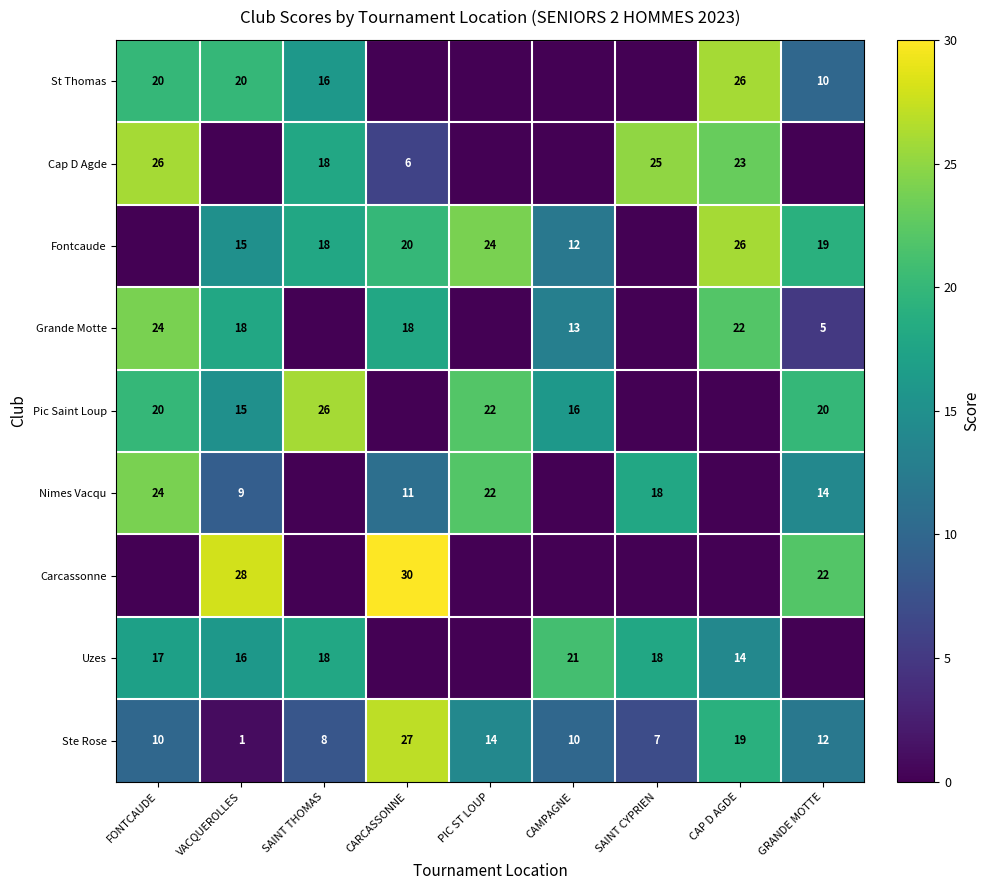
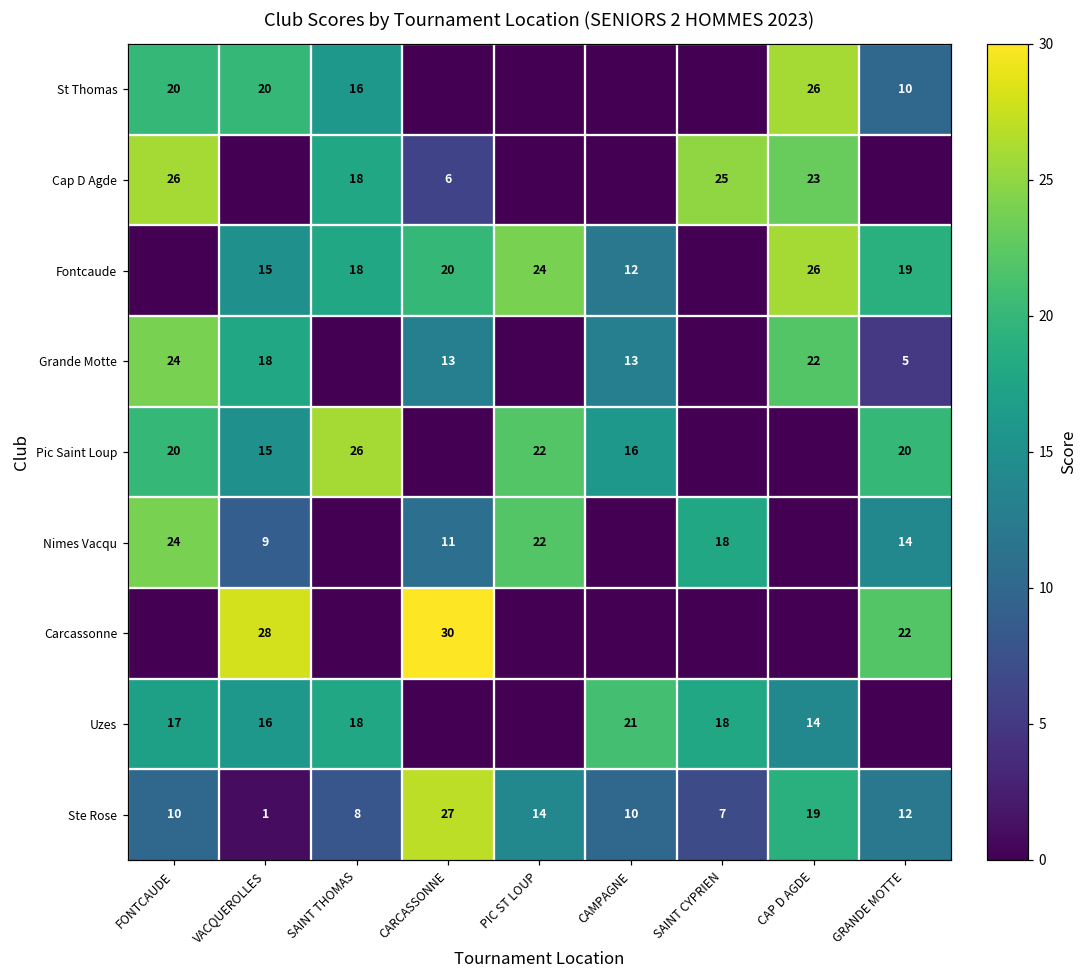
Grande Motte, CARCASSONNE: 18 -> 13
